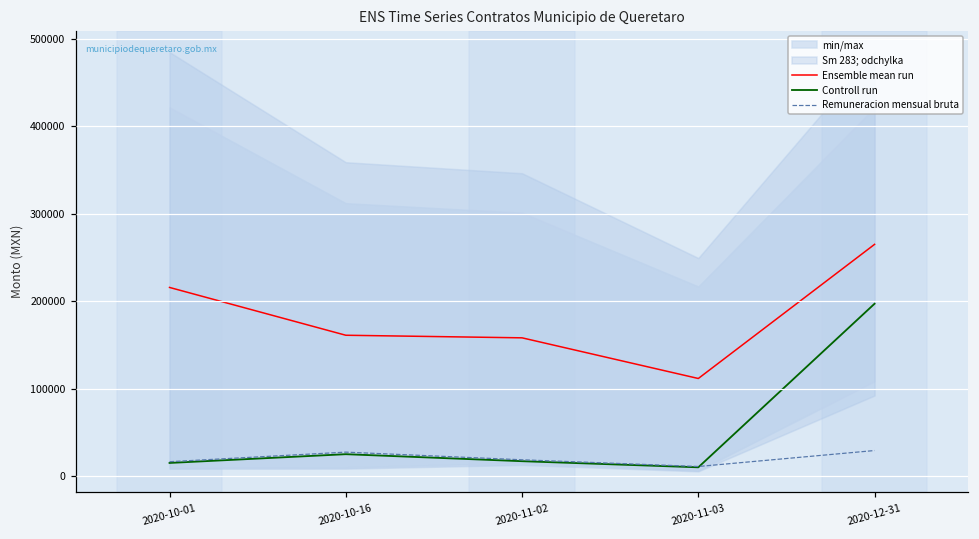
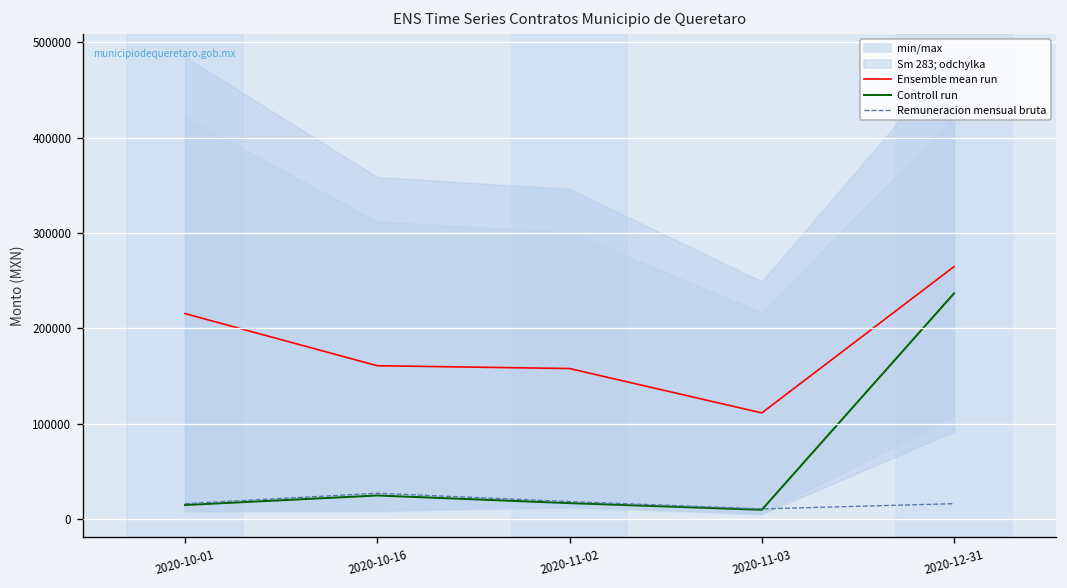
Controll run, 2020-12-31: 200000 -> 240000
Remuneracion mensual bruta, 2020-12-31: 30000 -> 20000
